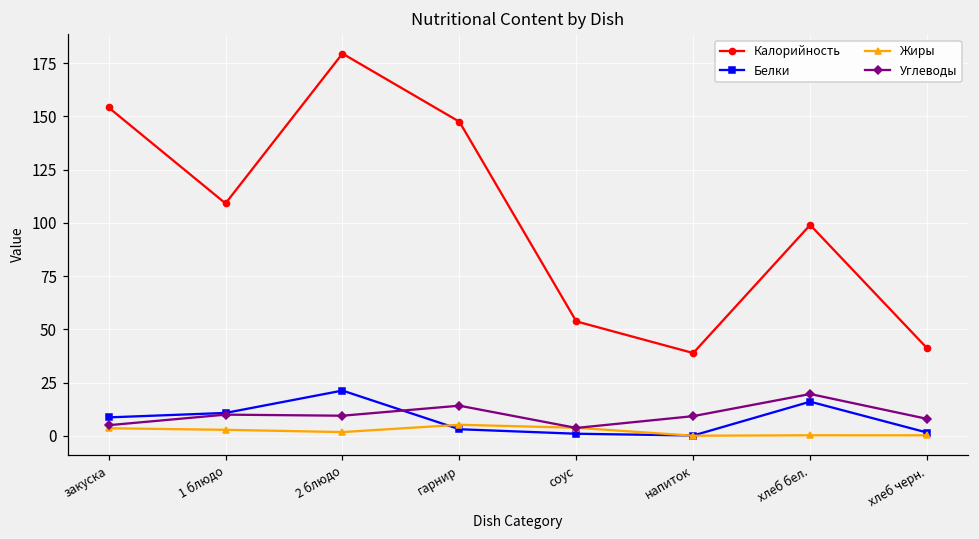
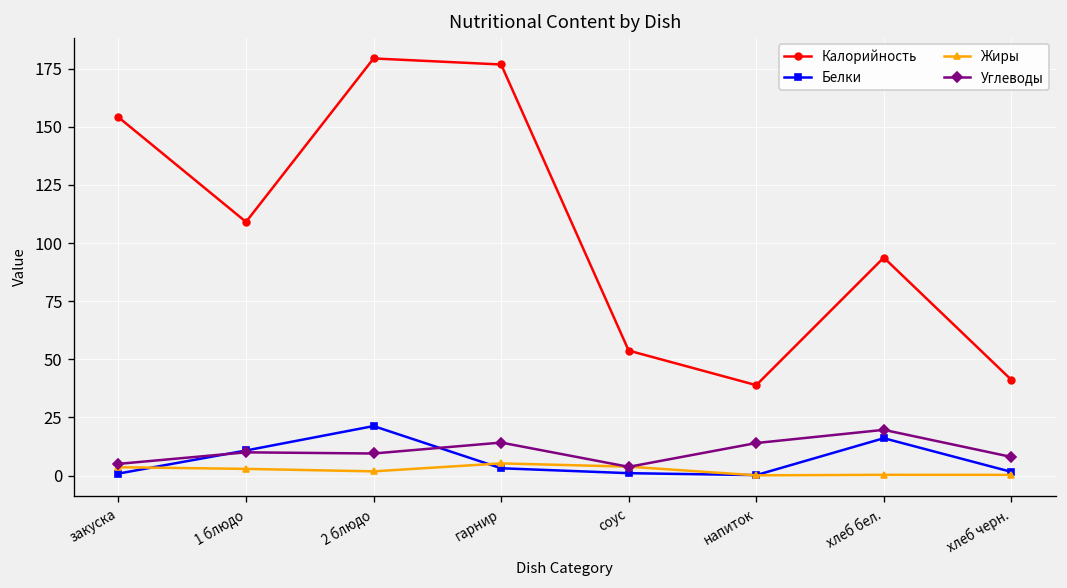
Белки, закуска: 9 -> 1
Калорийность, гарнир: 147 -> 177
Углеводы, напиток: 9 -> 14
Калорийность, хлеб бел.: 99 -> 94
